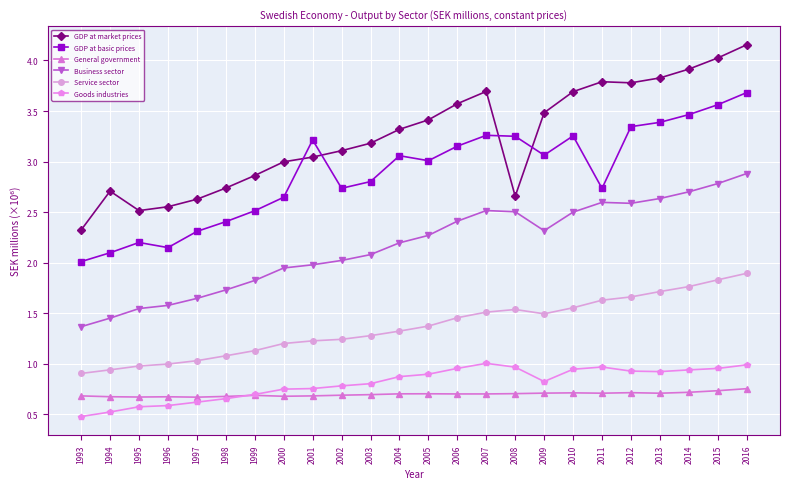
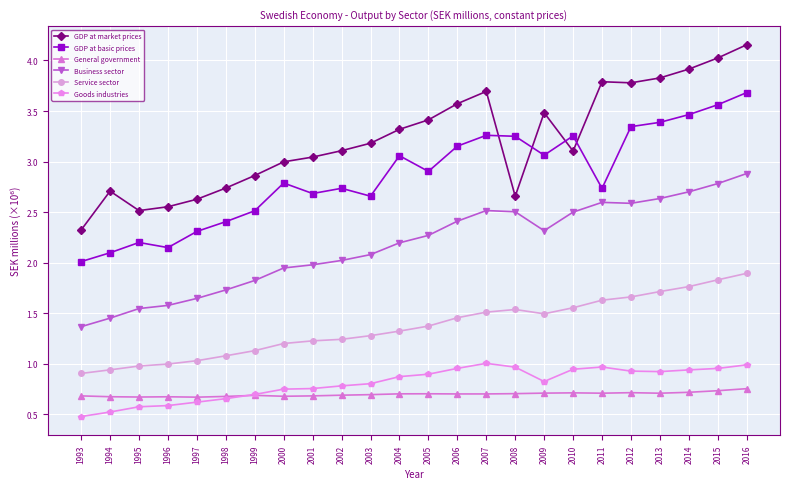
GDP at basic prices, 2000: 2.65 -> 2.79
GDP at basic prices, 2001: 3.21 -> 2.68
GDP at basic prices, 2003: 2.80 -> 2.66
GDP at basic prices, 2005: 3.01 -> 2.90
GDP at market prices, 2010: 3.69 -> 3.10
